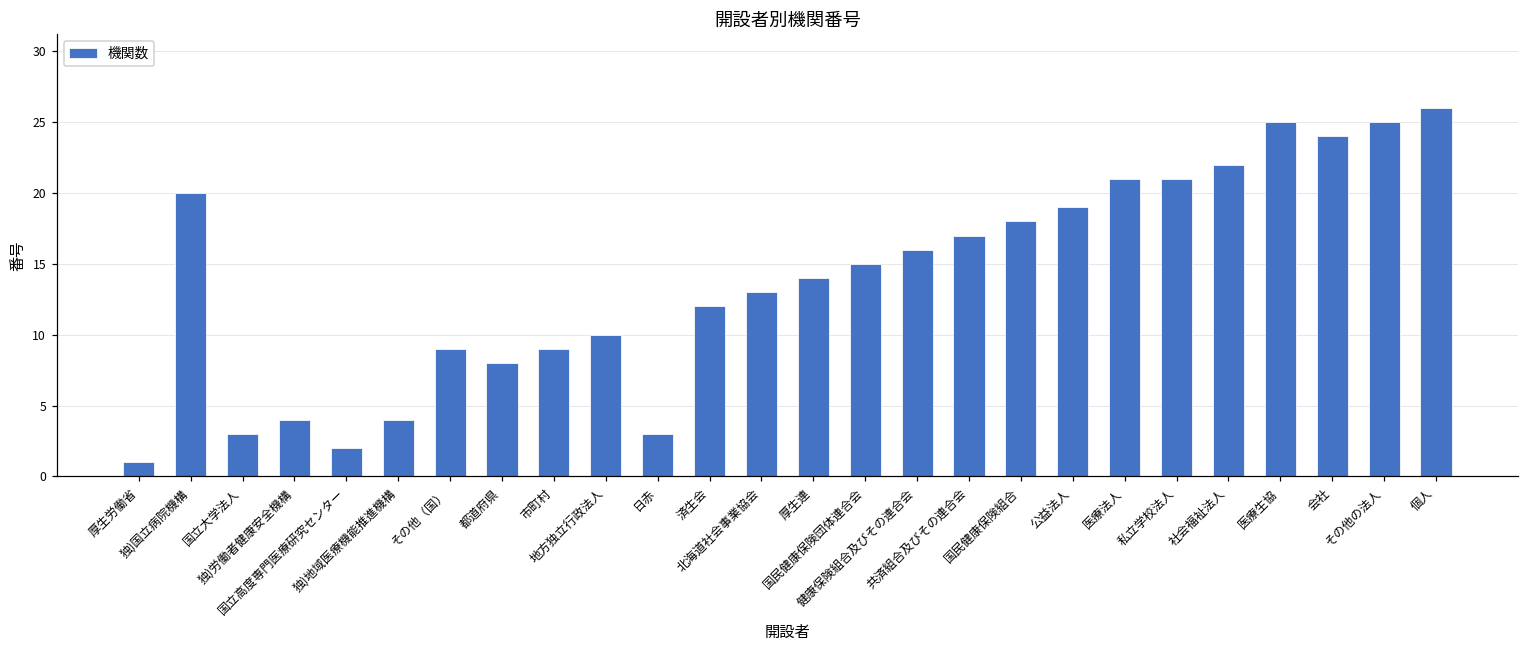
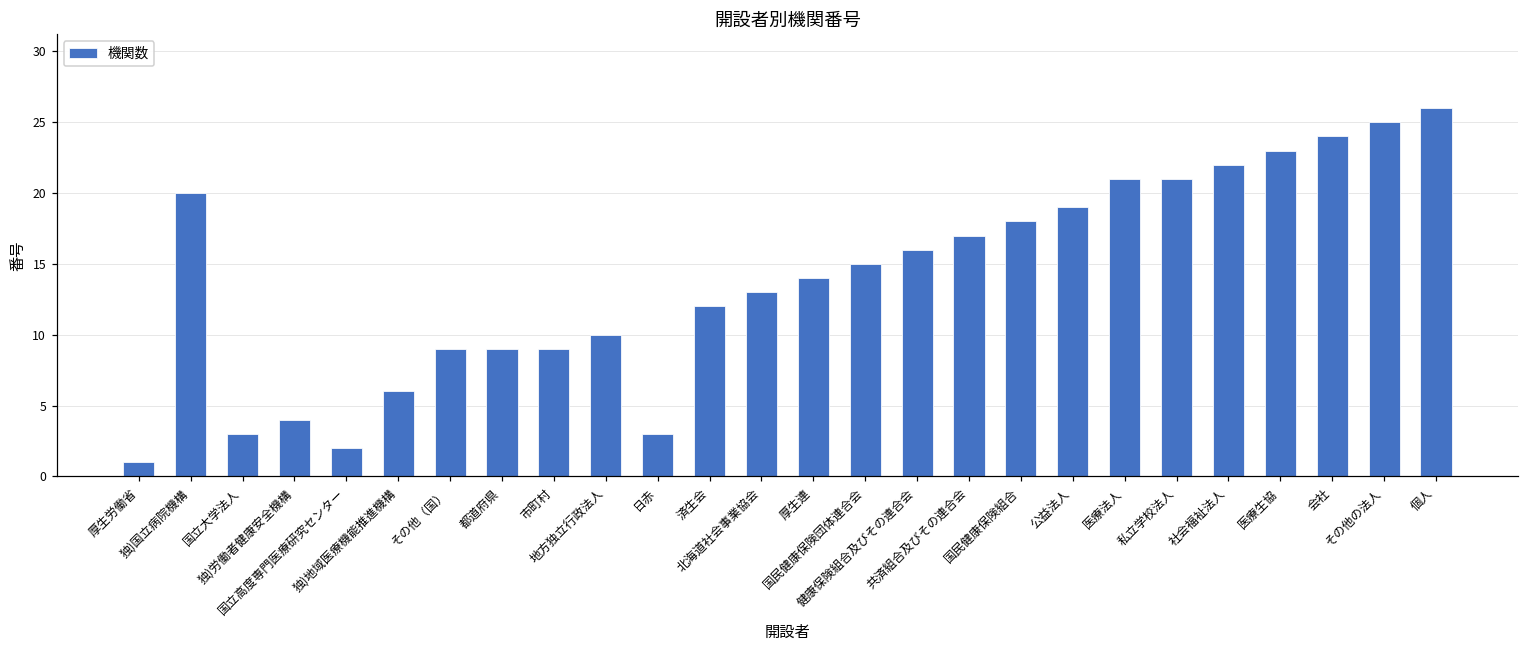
独)地域医療機能推進機構: 4 -> 6
都道府県: 8 -> 9
医療生協: 25 -> 23
